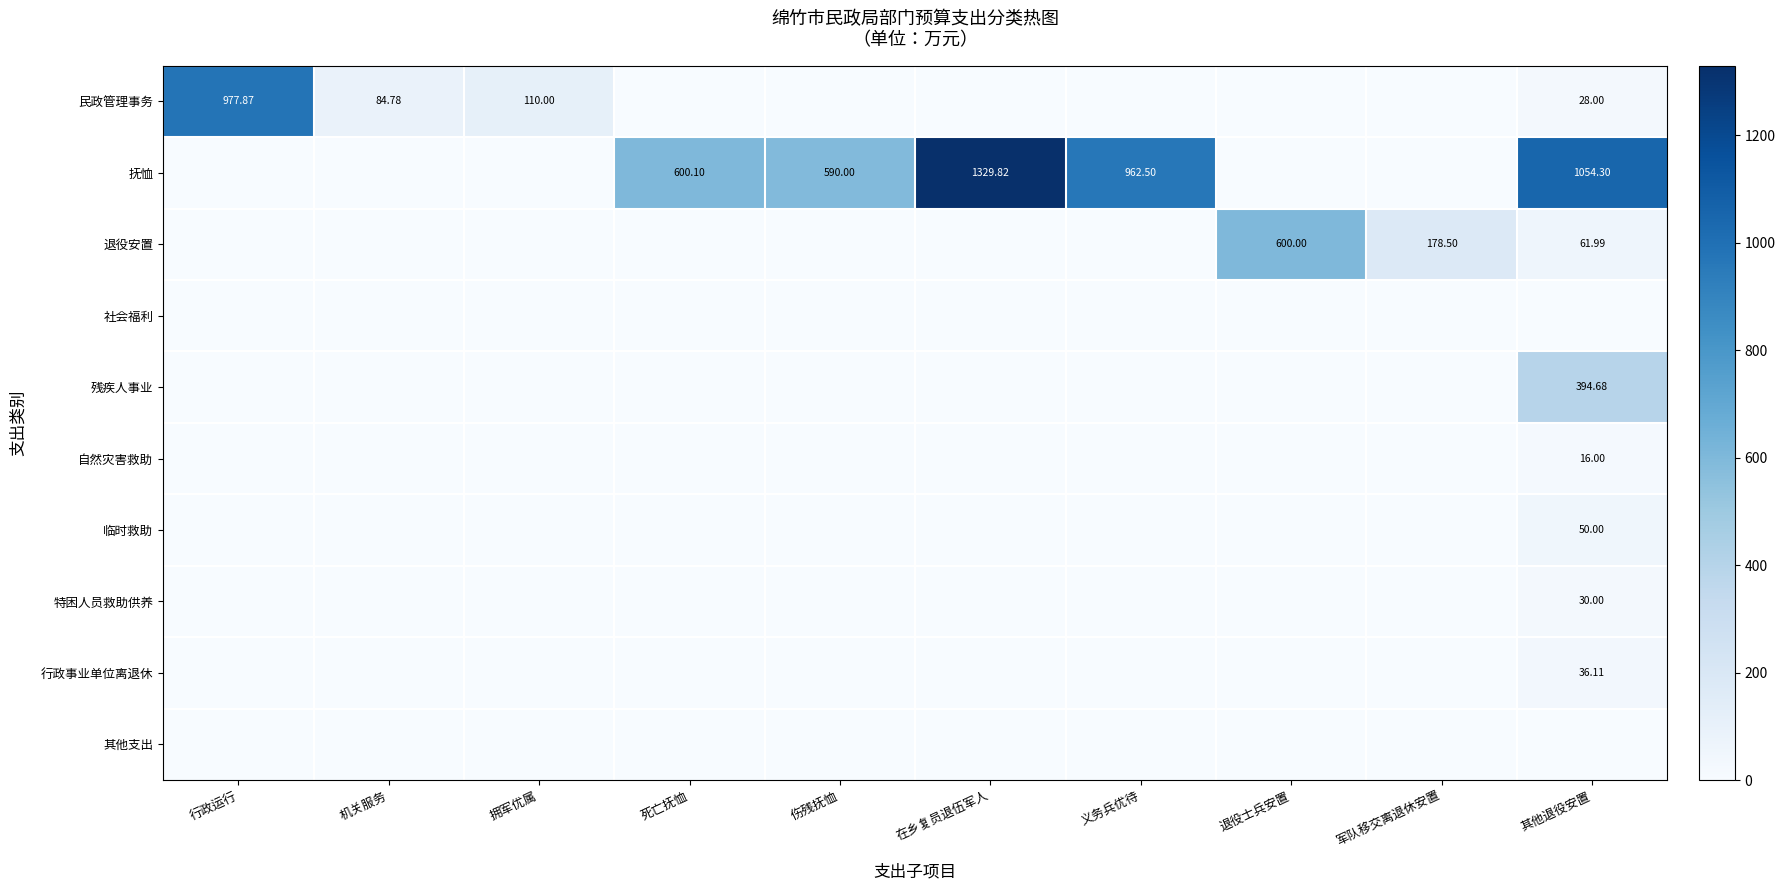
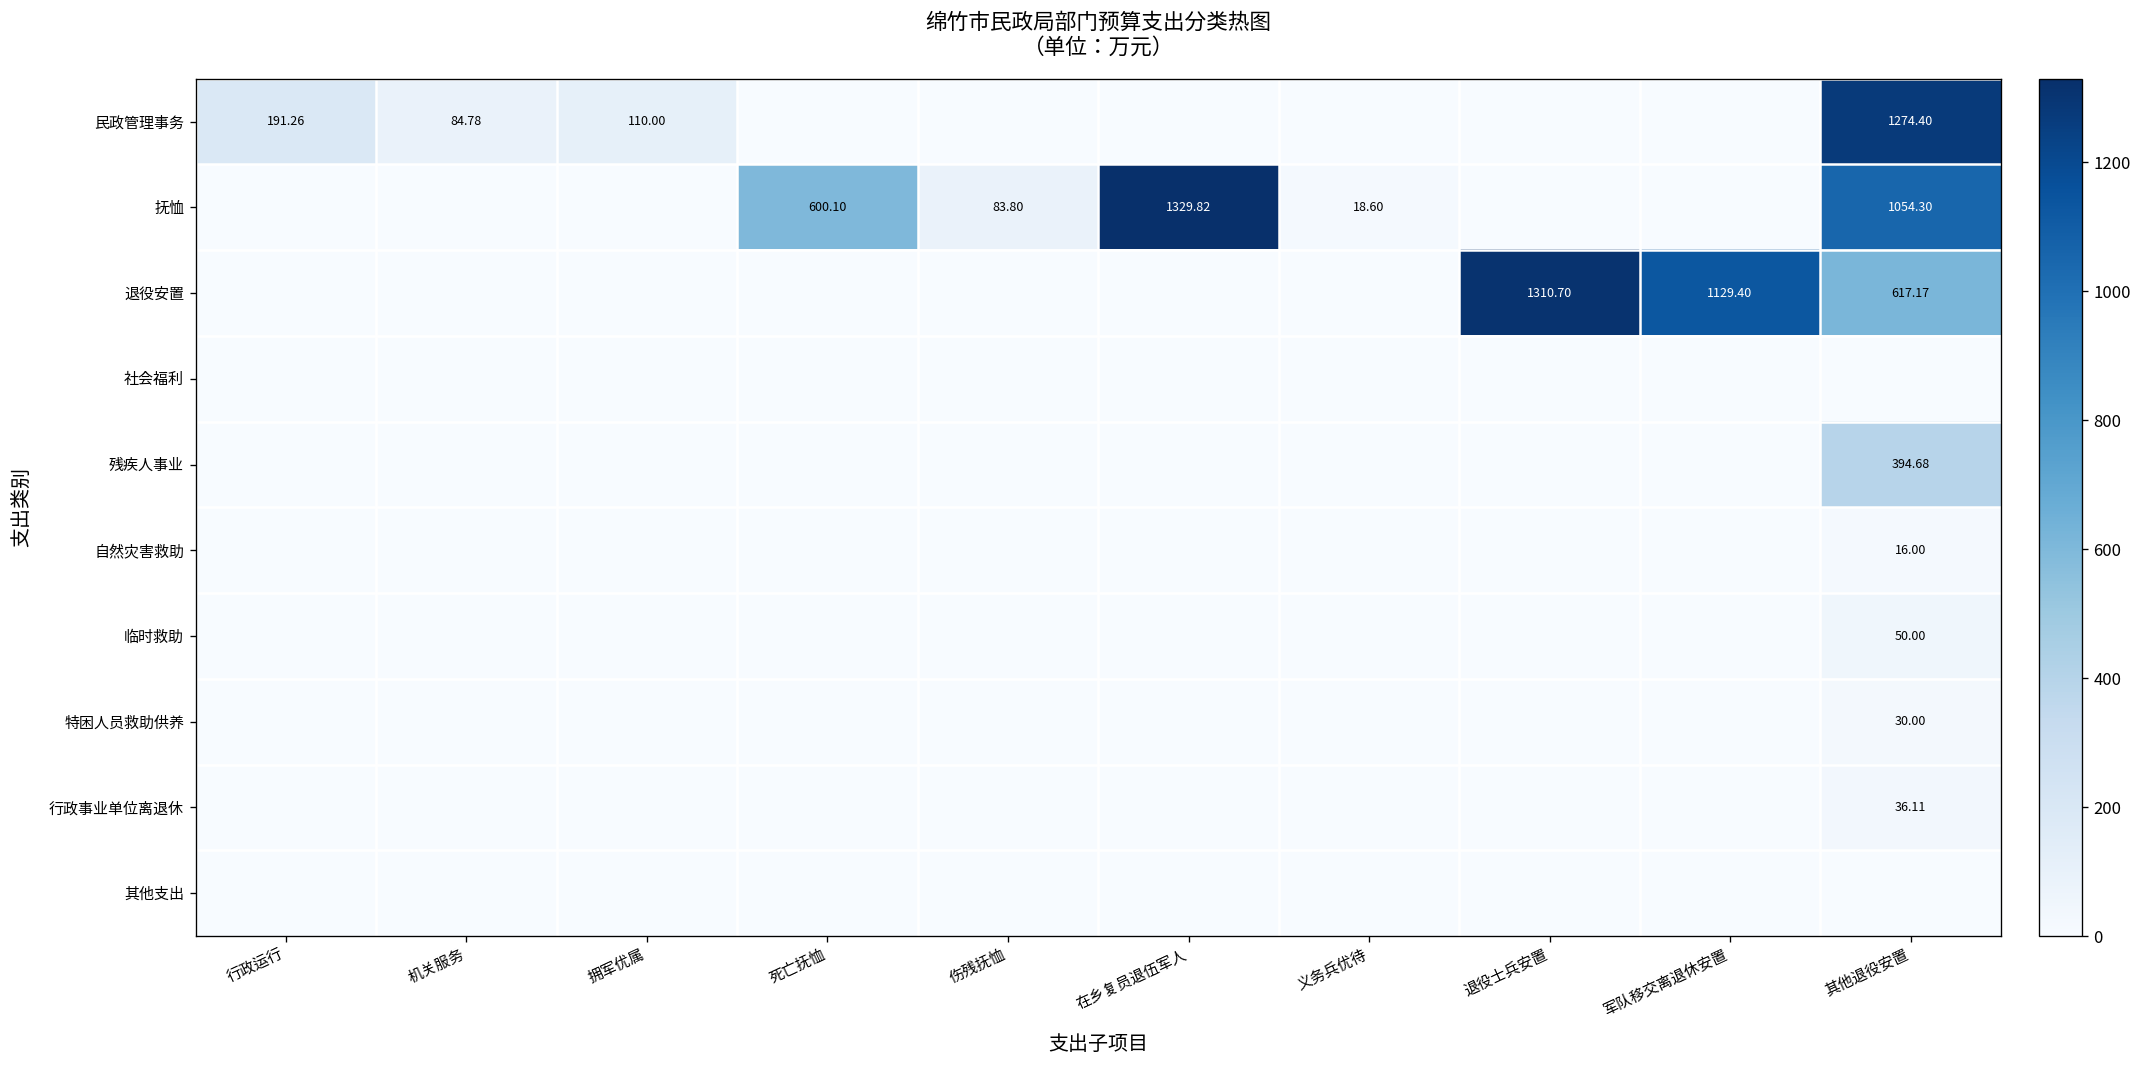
民政管理事务, 行政运行: 977.87 -> 191.26
民政管理事务, 其他退役安置: 28.00 -> 1274.40
抚恤, 伤残抚恤: 590.00 -> 83.80
抚恤, 义务兵优待: 962.50 -> 18.60
退役安置, 退役士兵安置: 600.00 -> 1310.70
退役安置, 军队移交离退休安置: 178.50 -> 1129.40
退役安置, 其他退役安置: 61.99 -> 617.17
